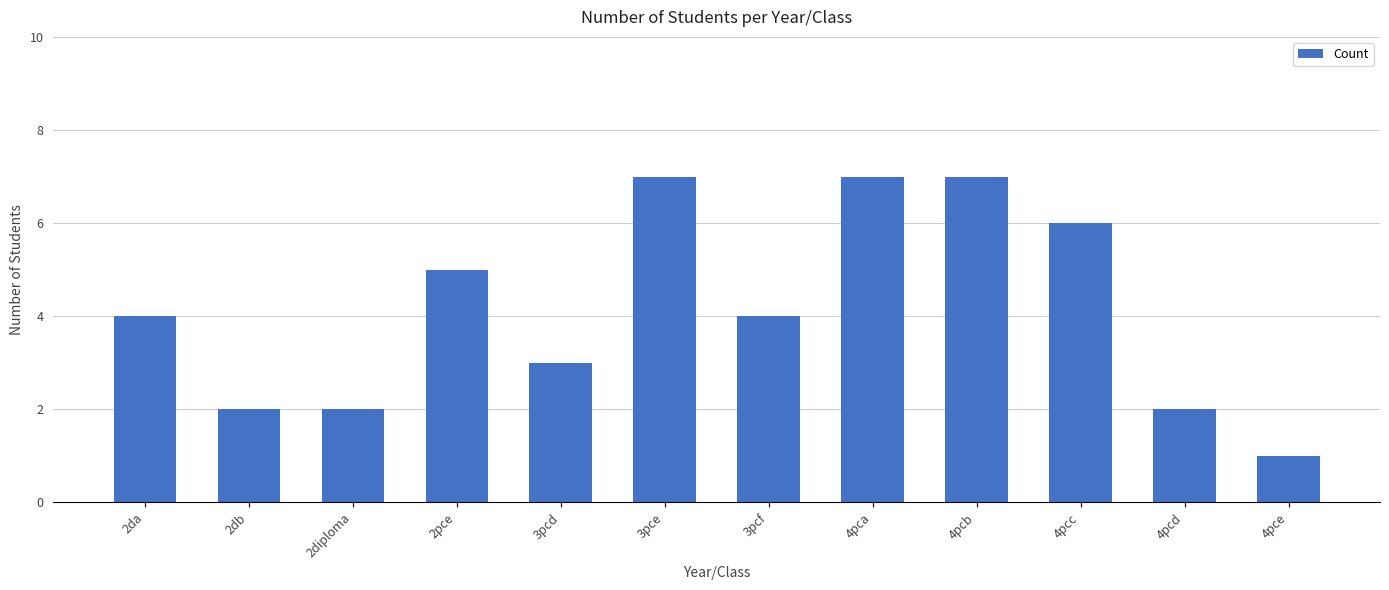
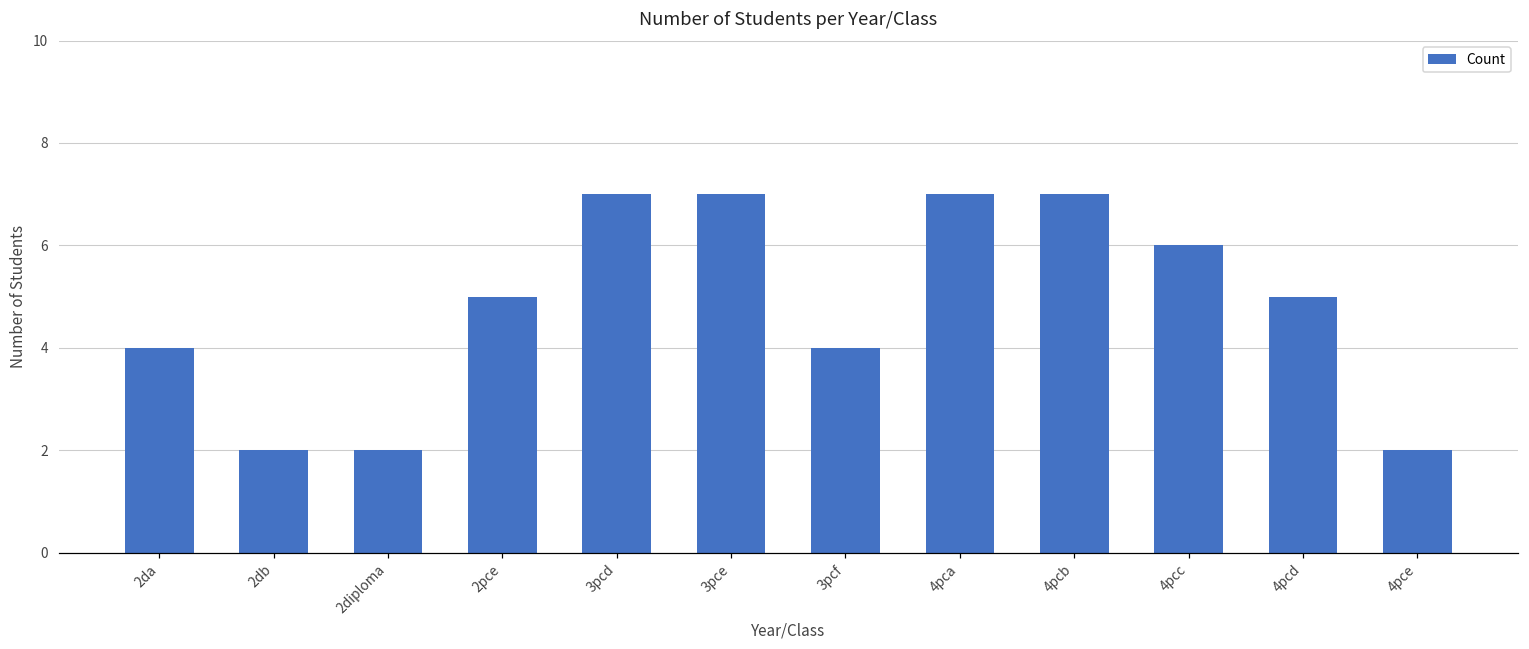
3pcd: 3 -> 7
4pcd: 2 -> 5
4pce: 1 -> 2
